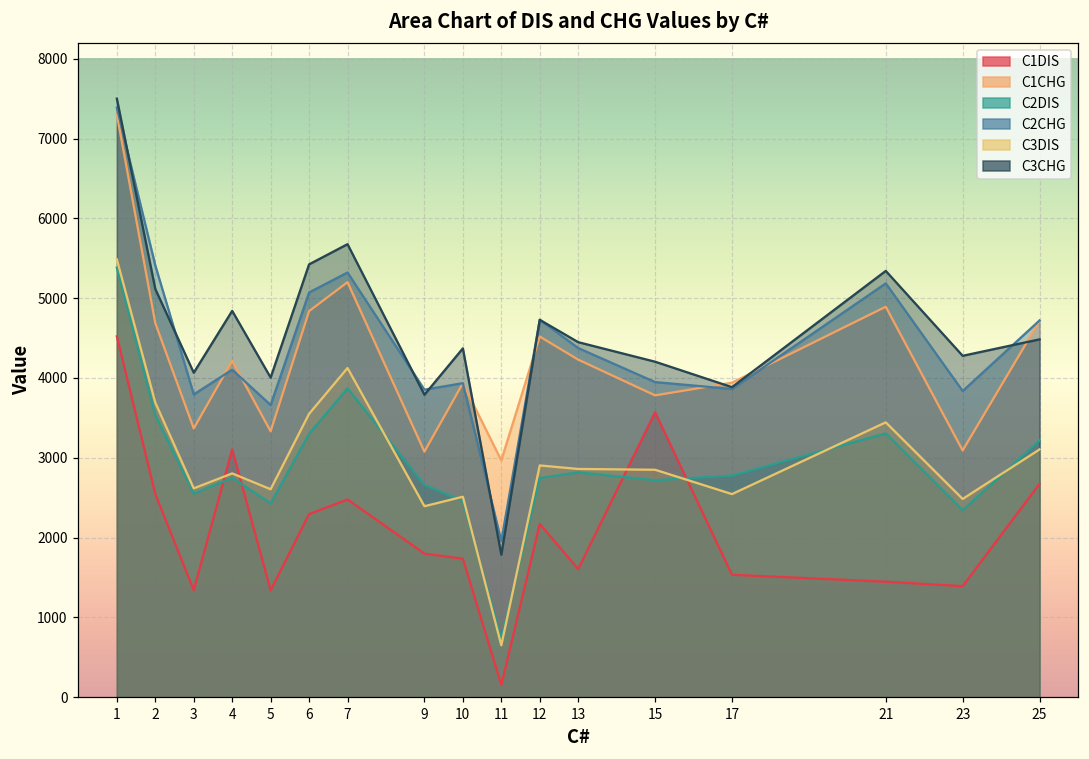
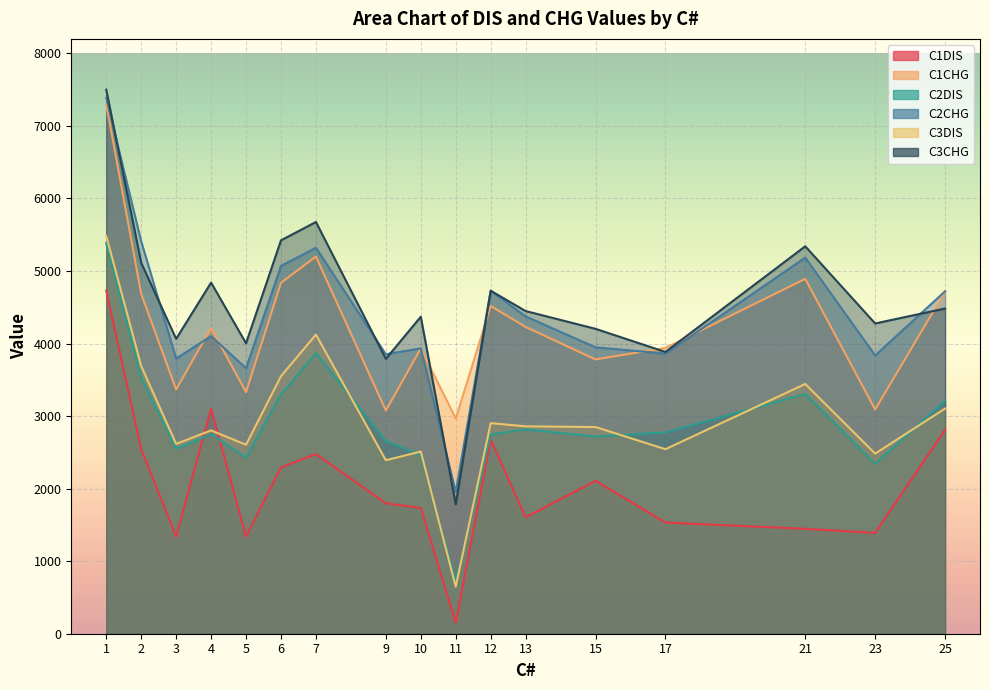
C1DIS, 1: 4500 -> 4700
C1DIS, 12: 2200 -> 2700
C1DIS, 15: 3600 -> 2100
C1DIS, 25: 2700 -> 2800
